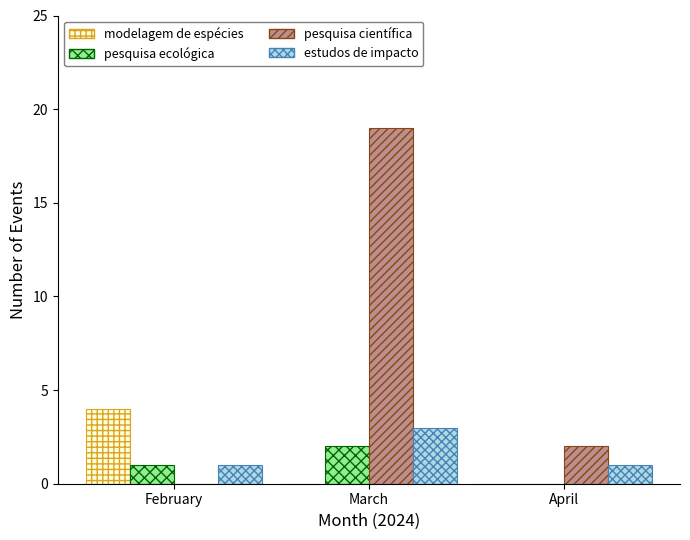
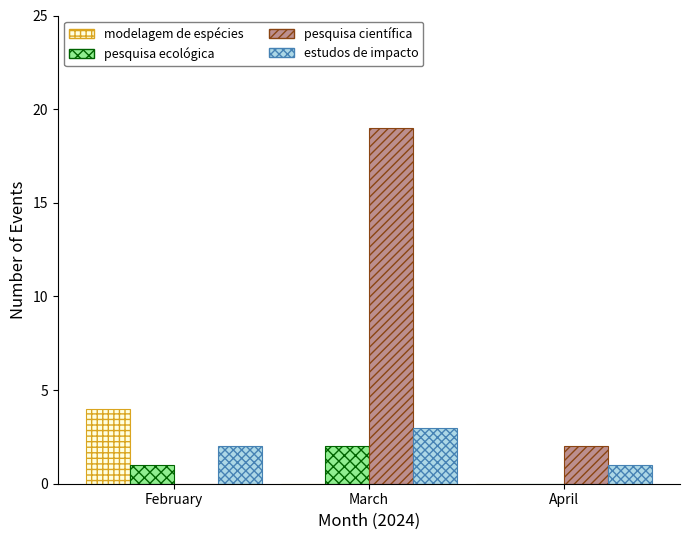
estudos de impacto, February: 1 -> 2
